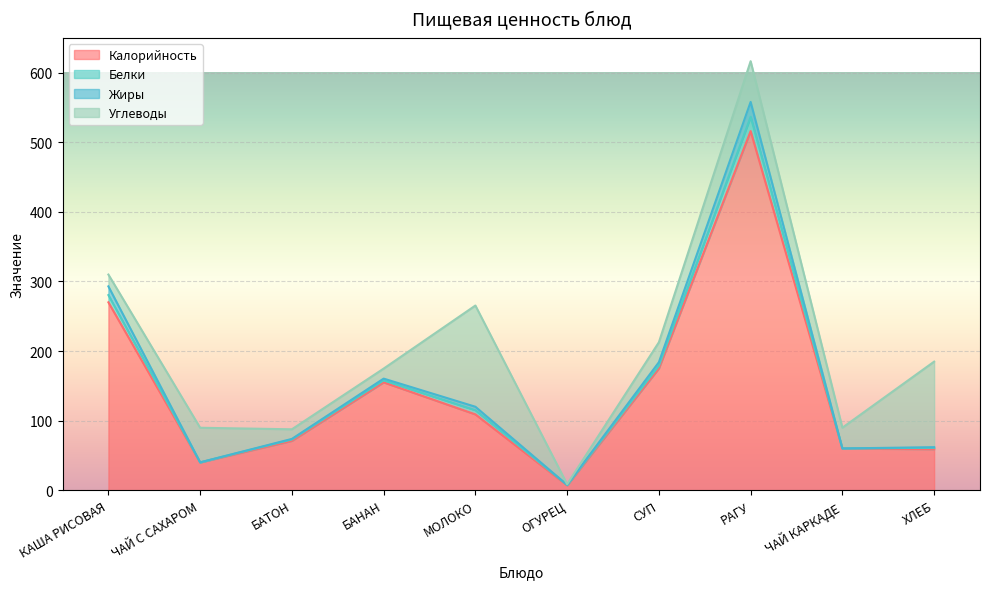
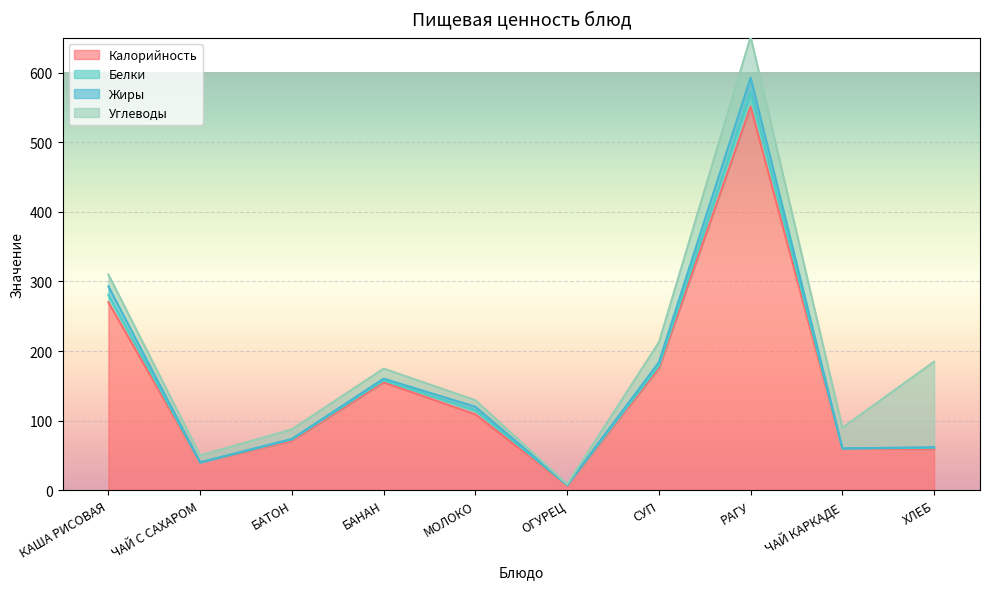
Углеводы, ЧАЙ С САХАРОМ: 50 -> 10
Углеводы, МОЛОКО: 150 -> 10
Калорийность, РАГУ: 520 -> 550
